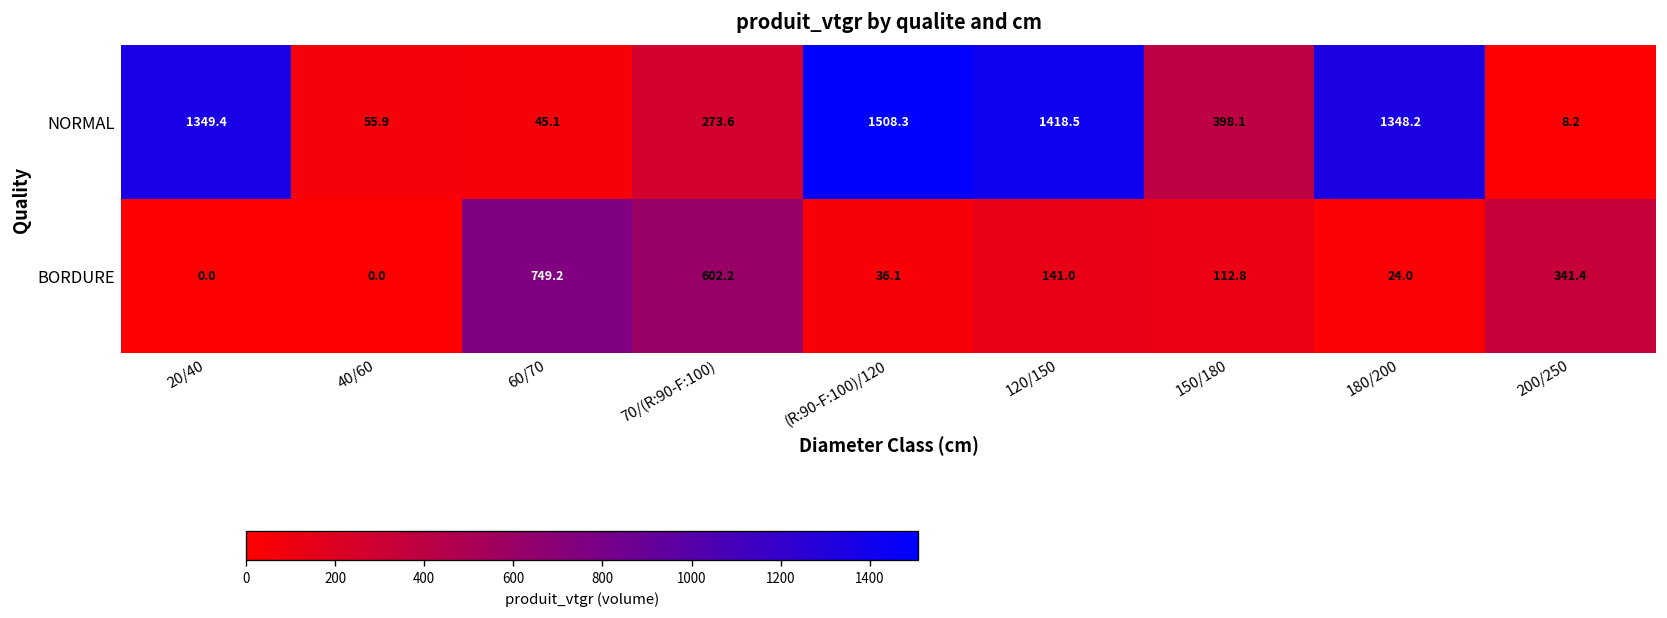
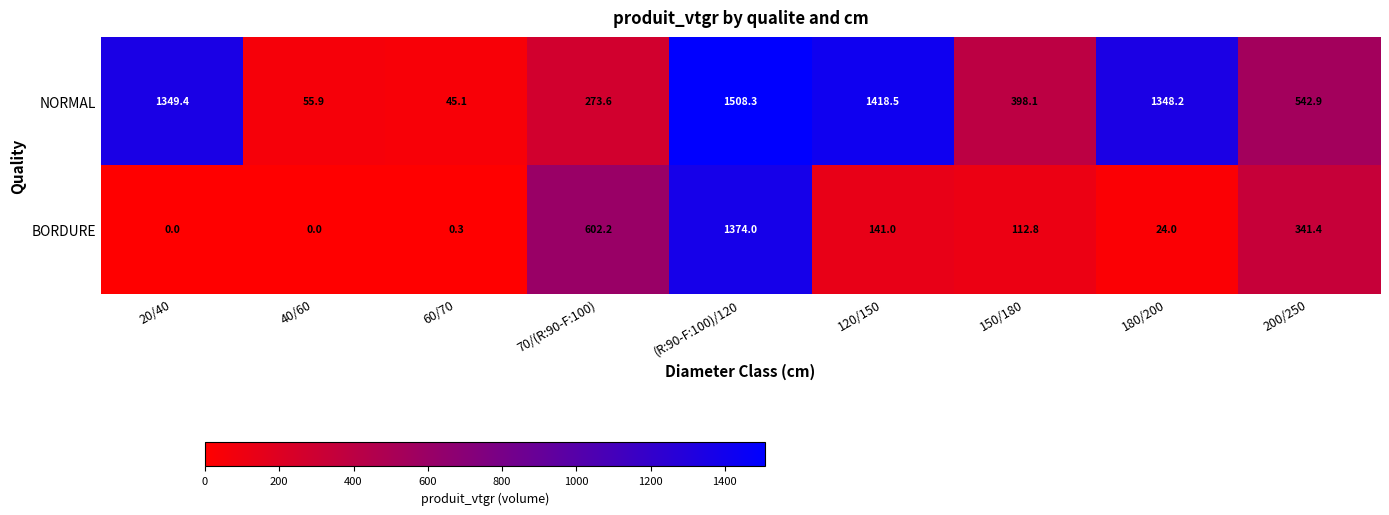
NORMAL, 200/250: 8.2 -> 542.9
BORDURE, 60/70: 749.2 -> 0.3
BORDURE, (R:90-F:100)/120: 36.1 -> 1374.0
